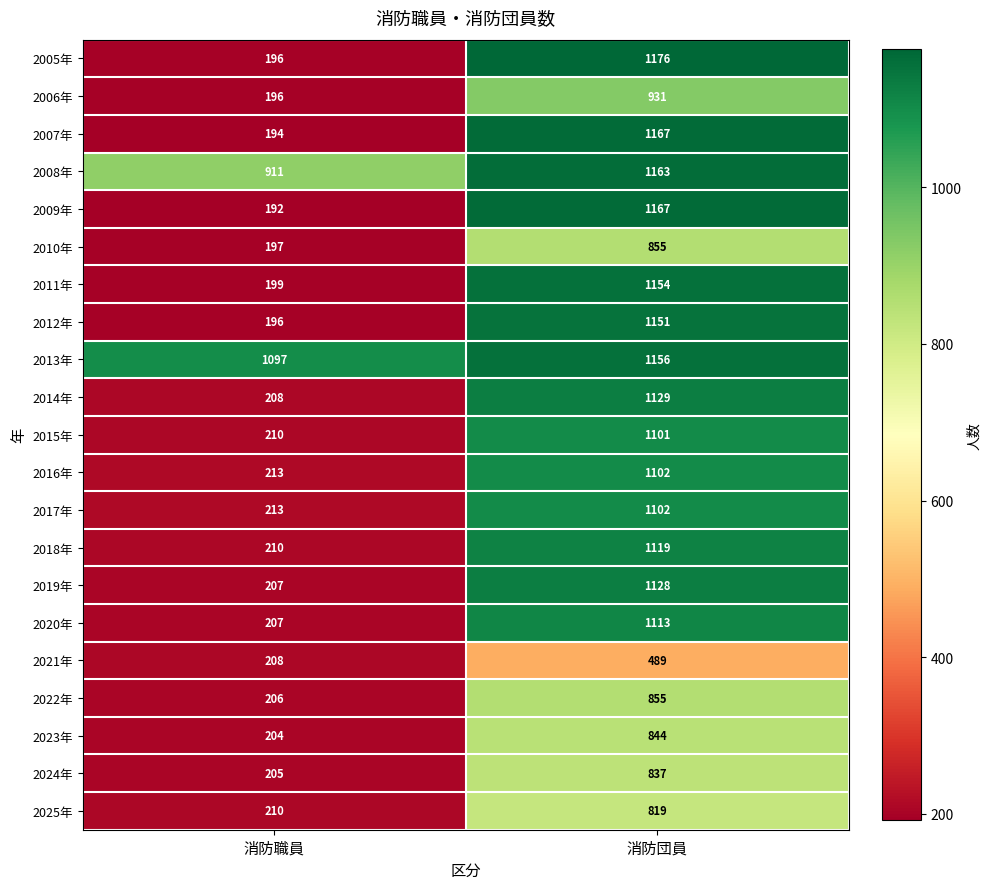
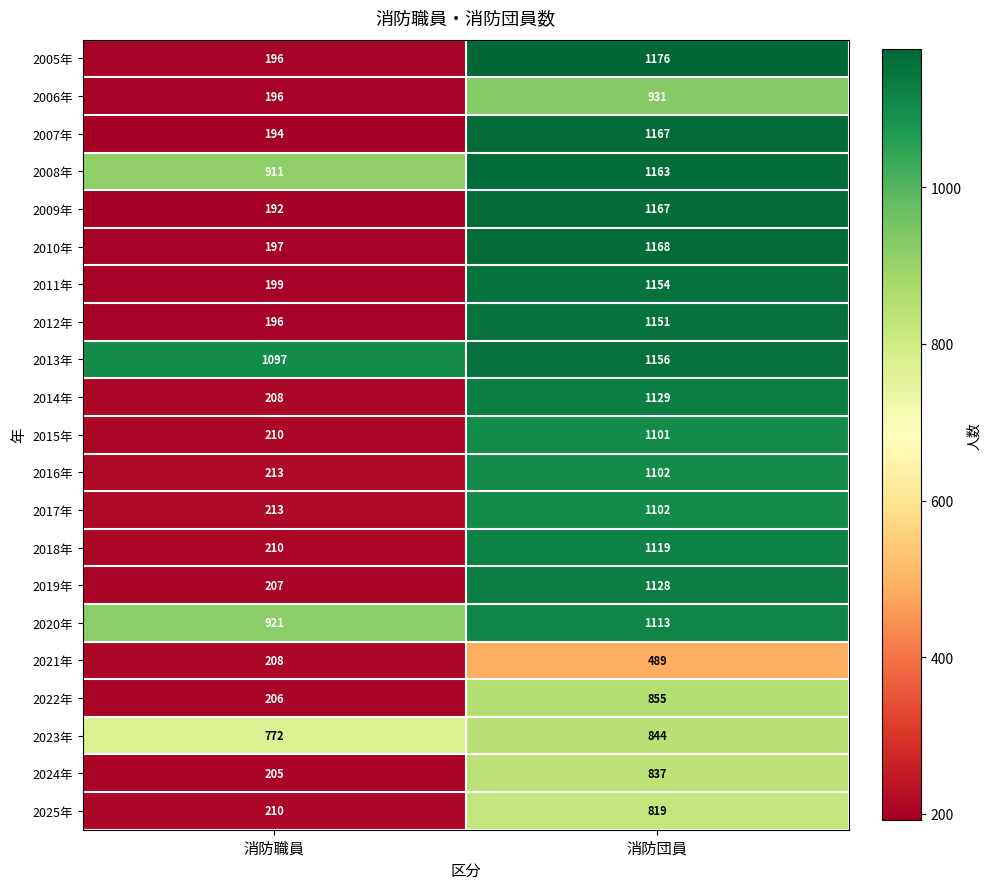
2010年, 消防団員: 855 -> 1168
2020年, 消防職員: 207 -> 921
2023年, 消防職員: 204 -> 772
